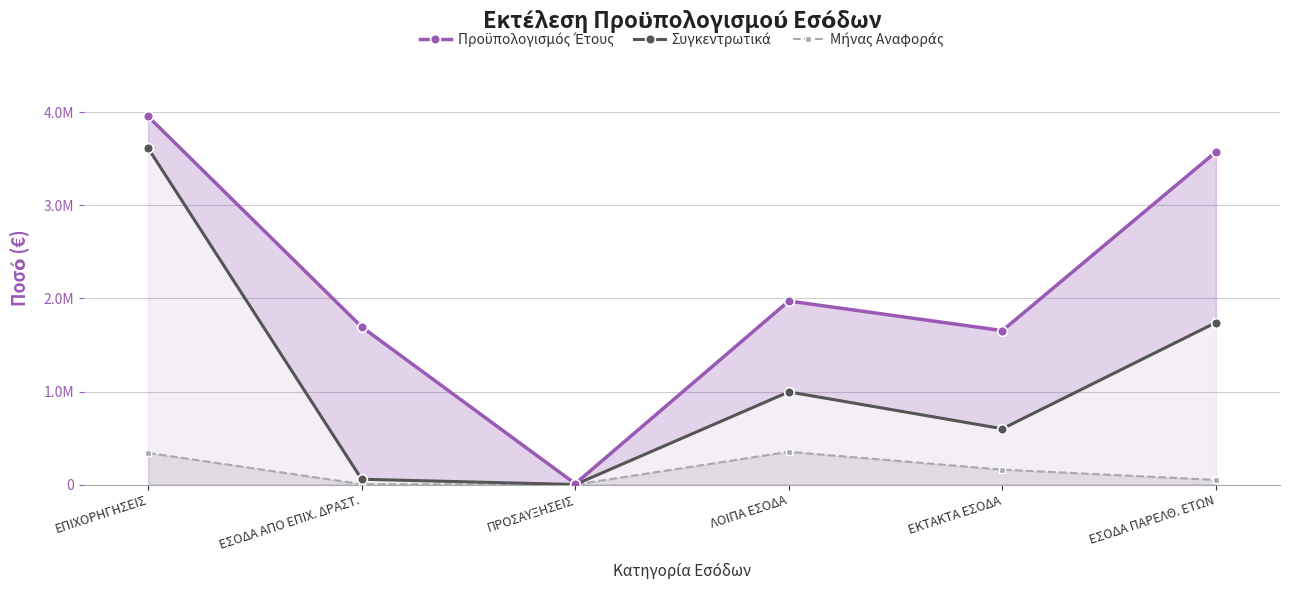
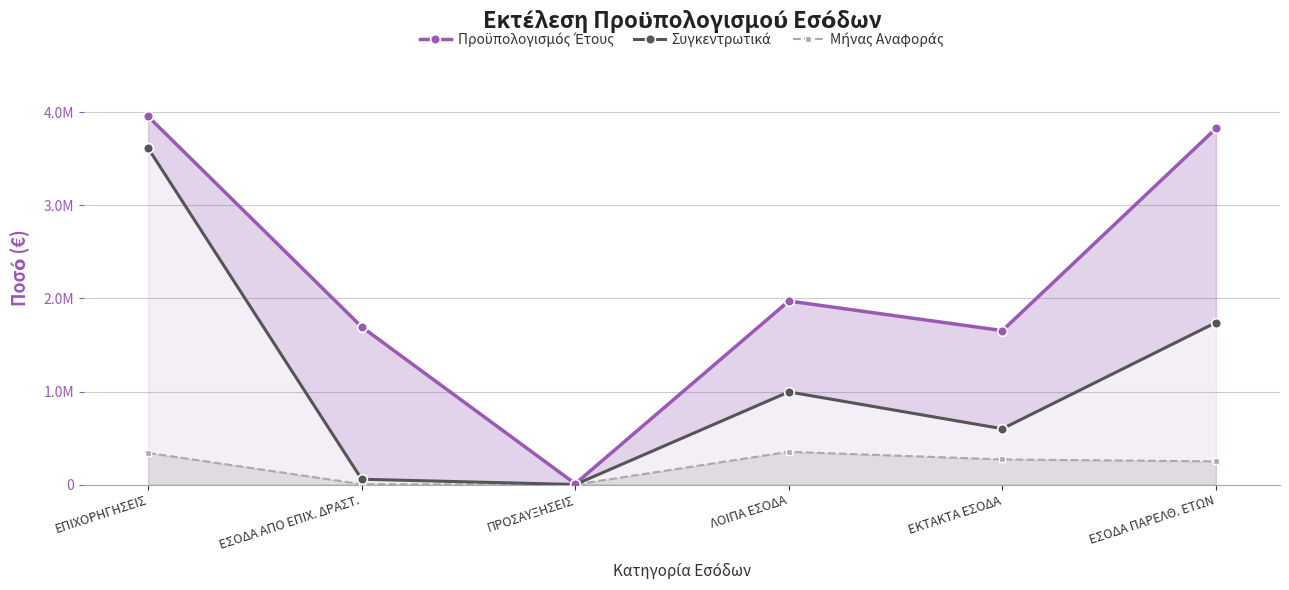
Μήνας Αναφοράς, ΕΚΤΑΚΤΑ ΕΣΟΔΑ: 200000 -> 300000
Προϋπολογισμός Έτους, ΕΣΟΔΑ ΠΑΡΕΛΘ. ΕΤΩΝ: 3600000 -> 3800000
Μήνας Αναφοράς, ΕΣΟΔΑ ΠΑΡΕΛΘ. ΕΤΩΝ: 0 -> 200000
